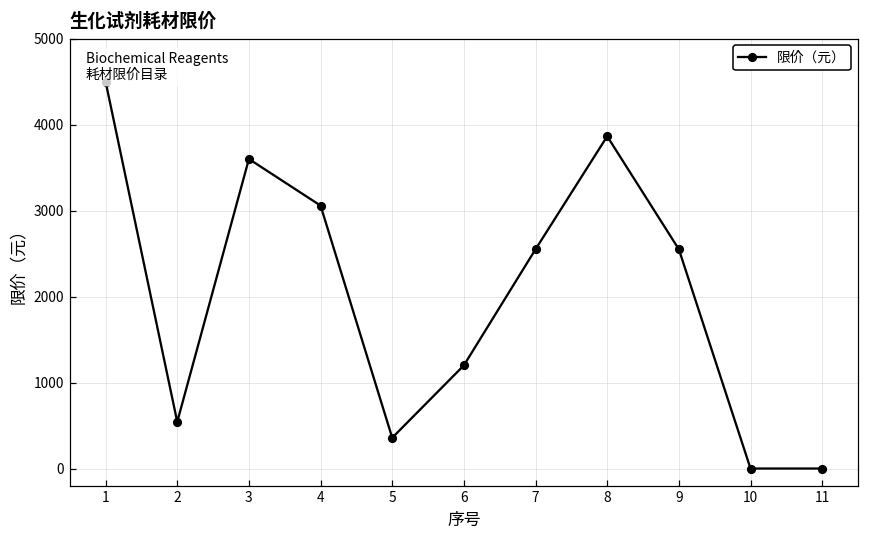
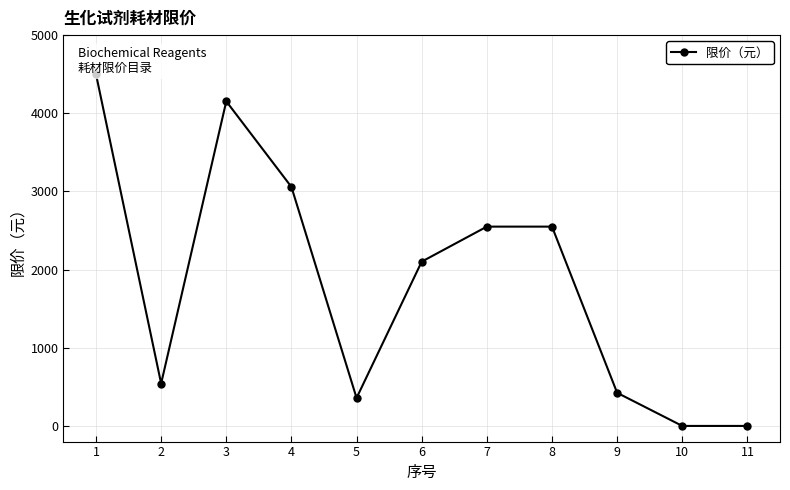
3: 3600 -> 4200
6: 1200 -> 2100
8: 3900 -> 2600
9: 2600 -> 400
